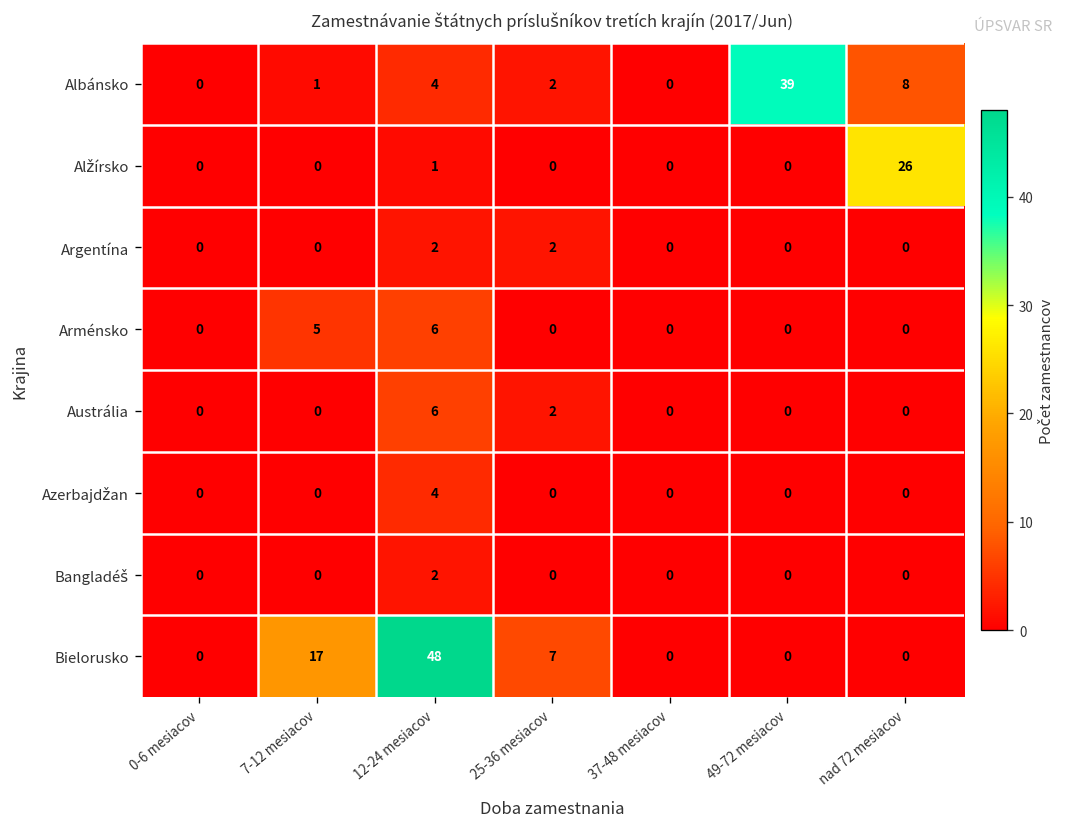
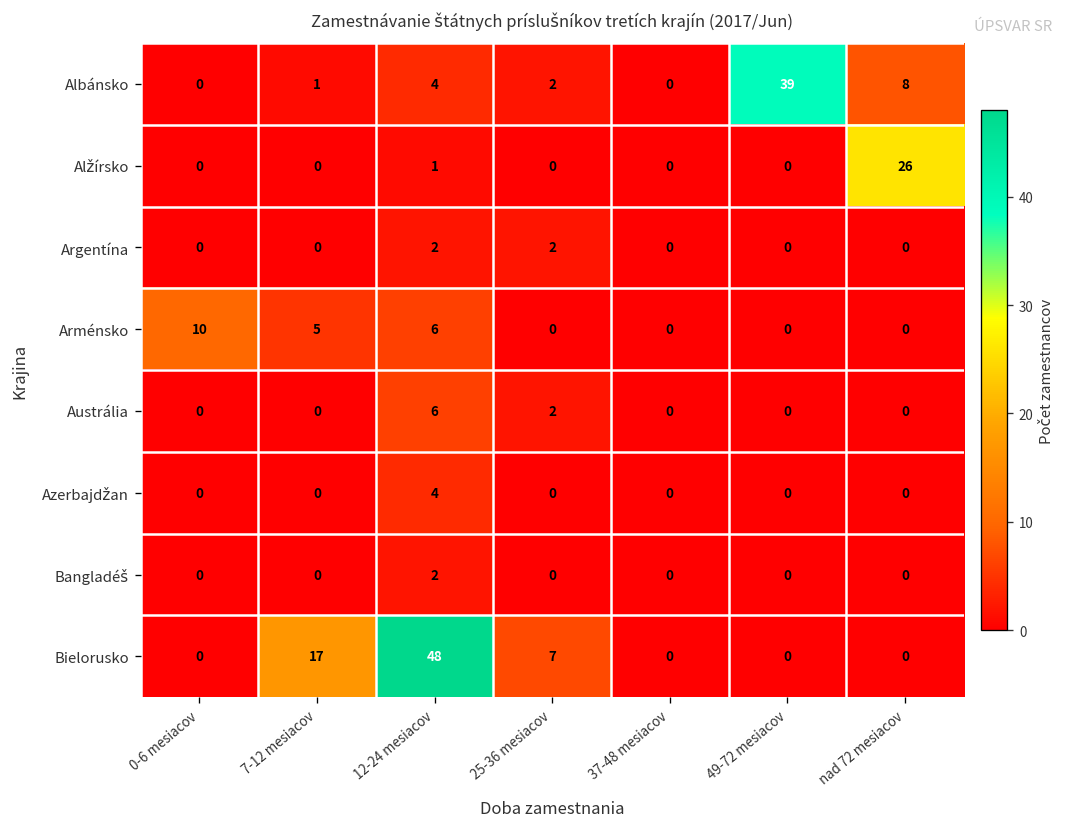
Arménsko, 0-6 mesiacov: 0 -> 10
